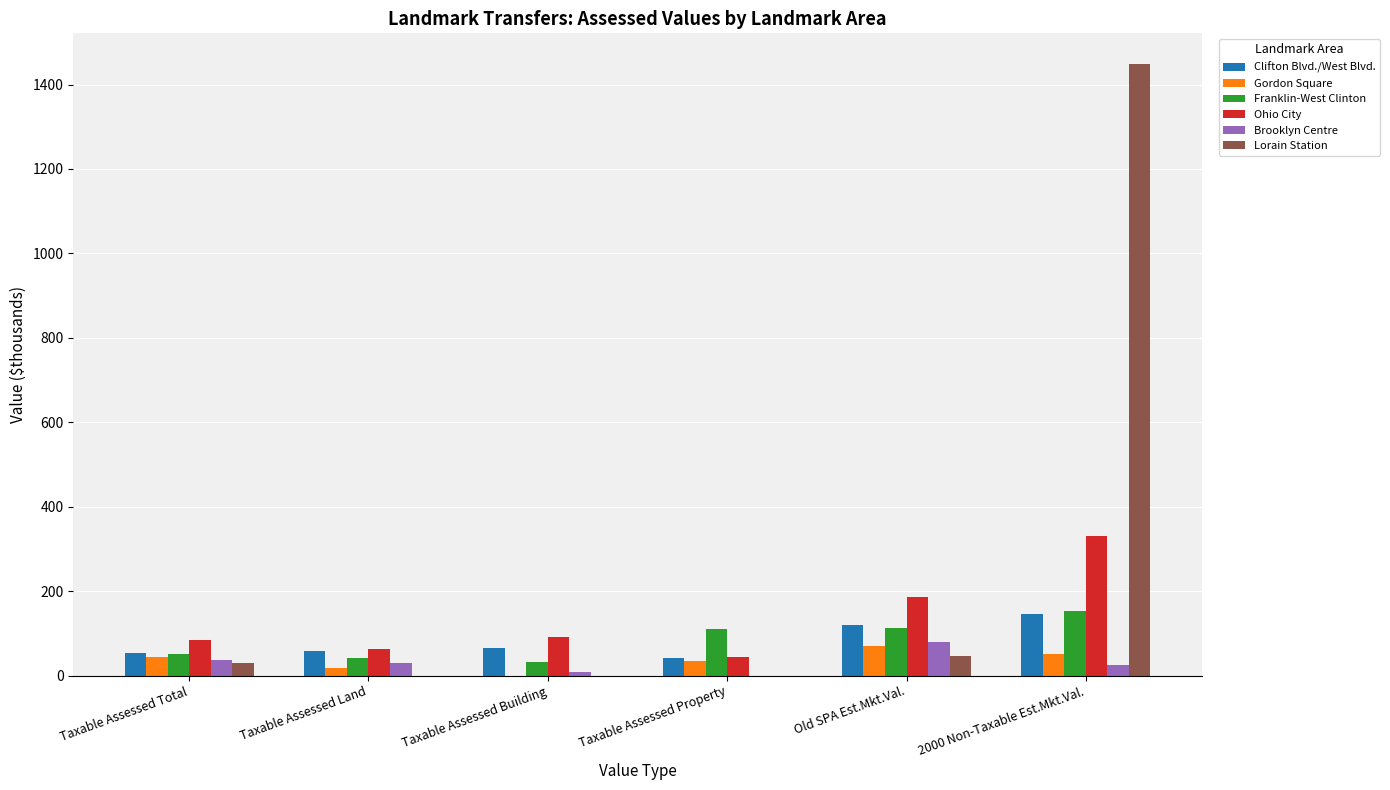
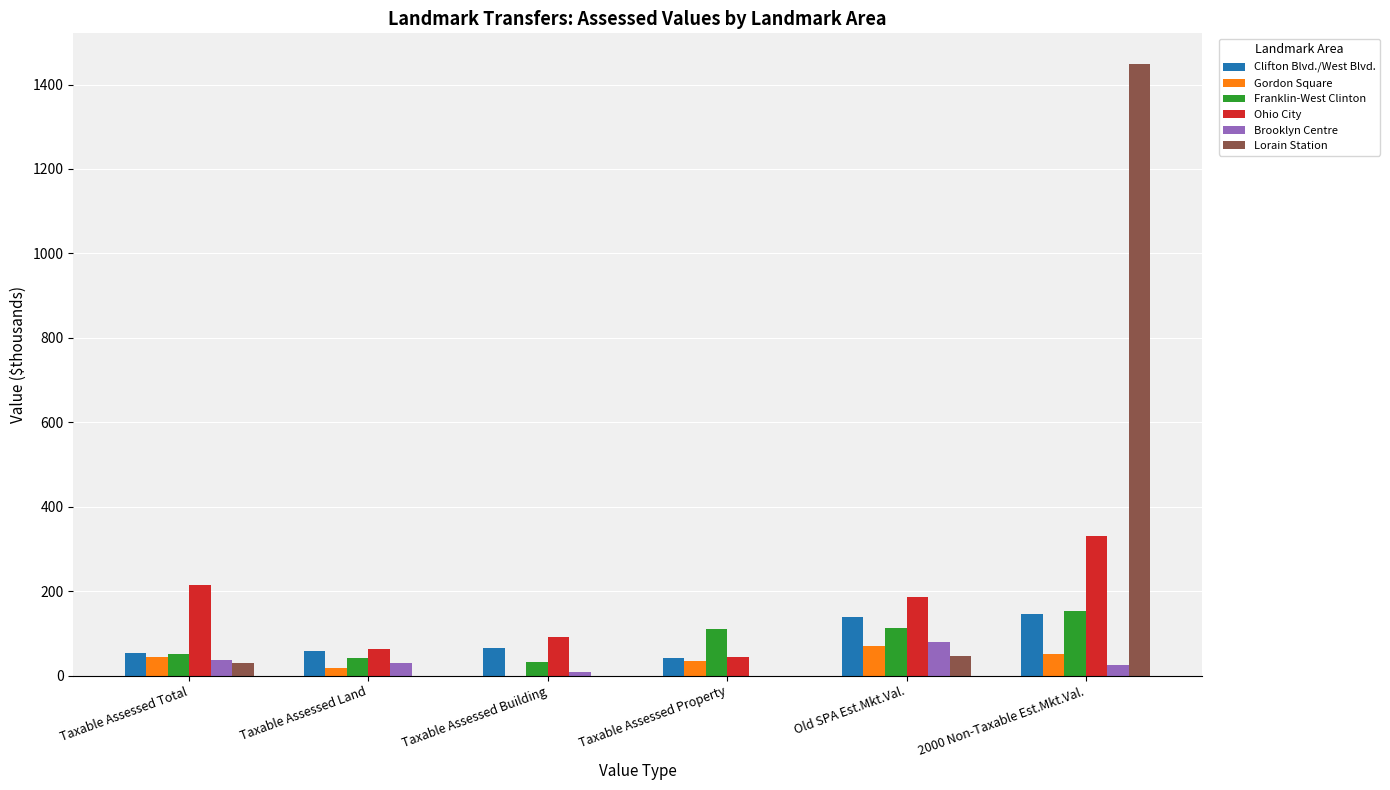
Ohio City, Taxable Assessed Total: 80 -> 210
Clifton Blvd./West Blvd., Old SPA Est.Mkt.Val.: 120 -> 140
